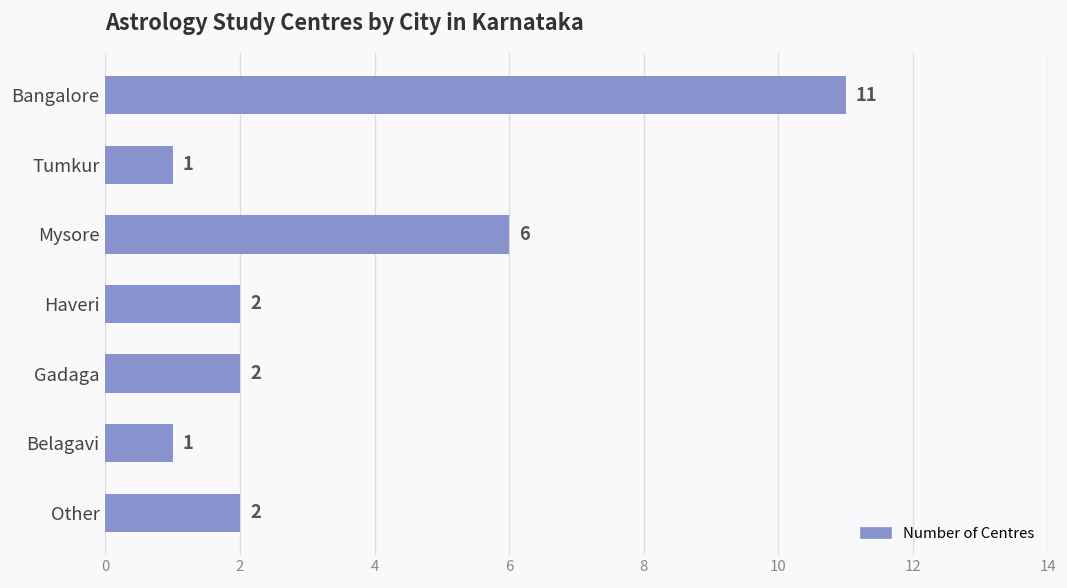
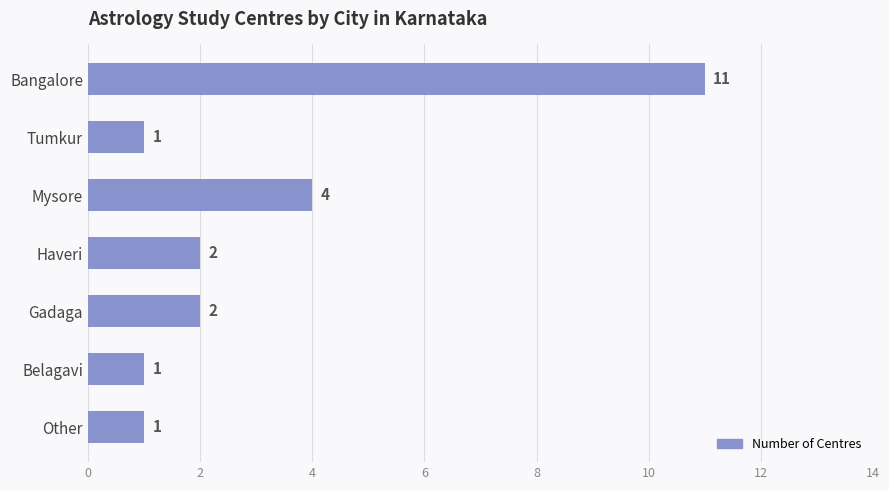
Mysore: 6 -> 4
Other: 2 -> 1
